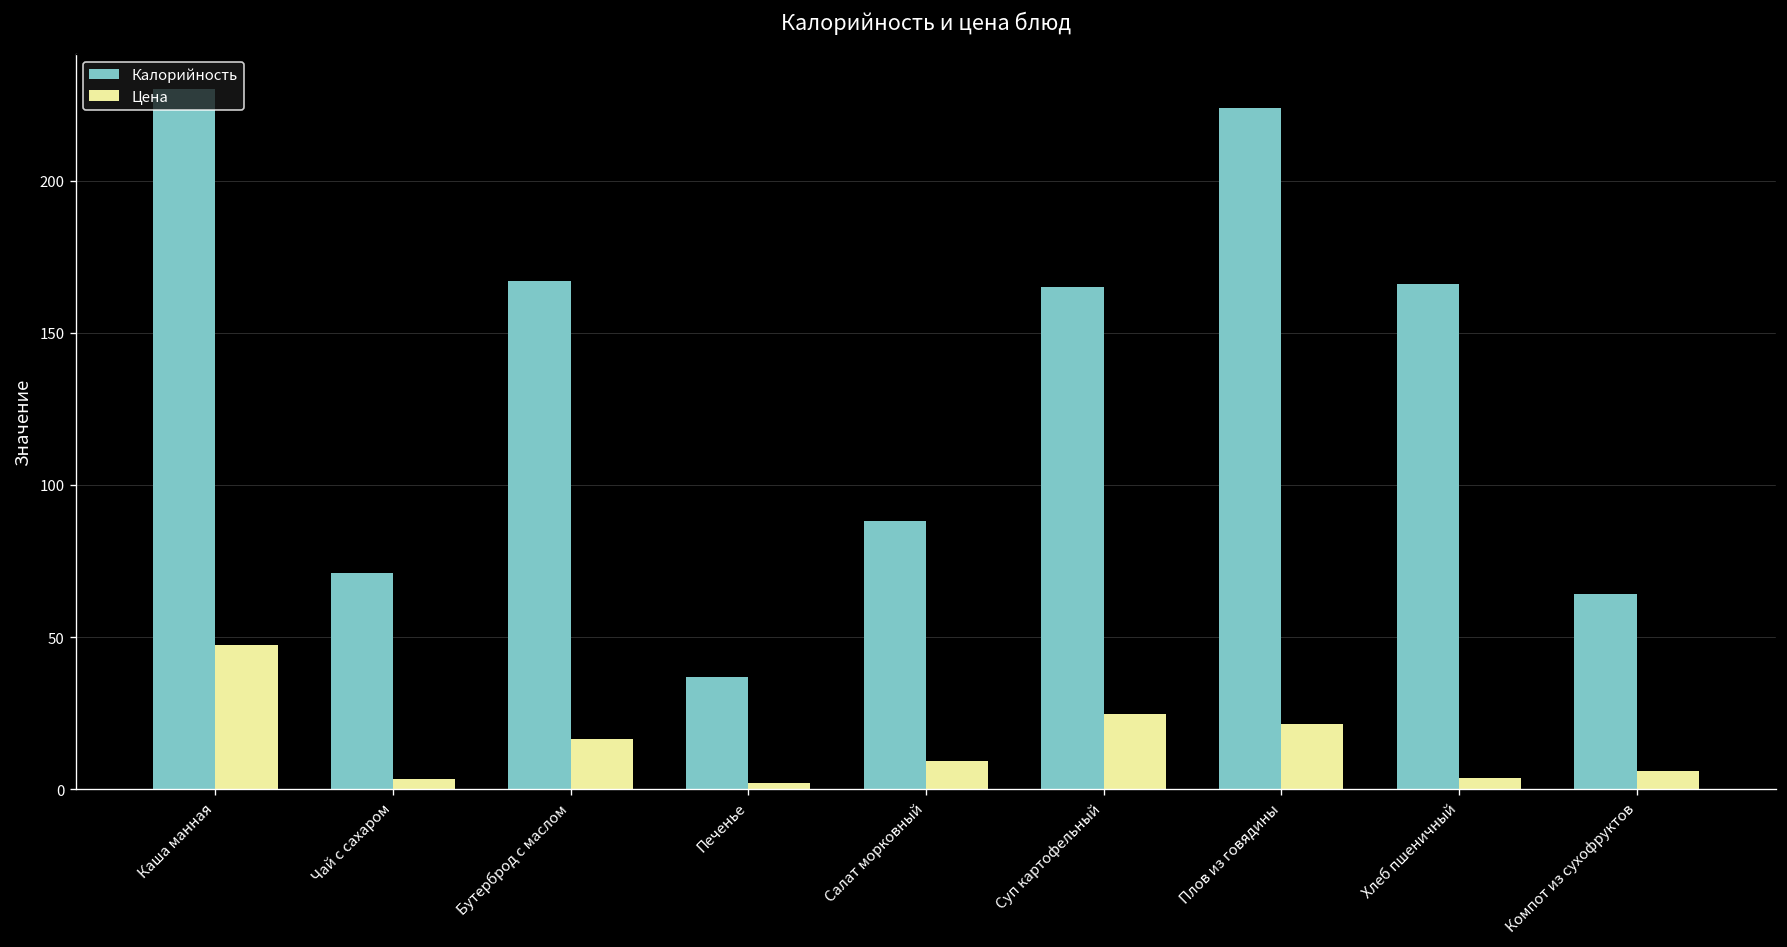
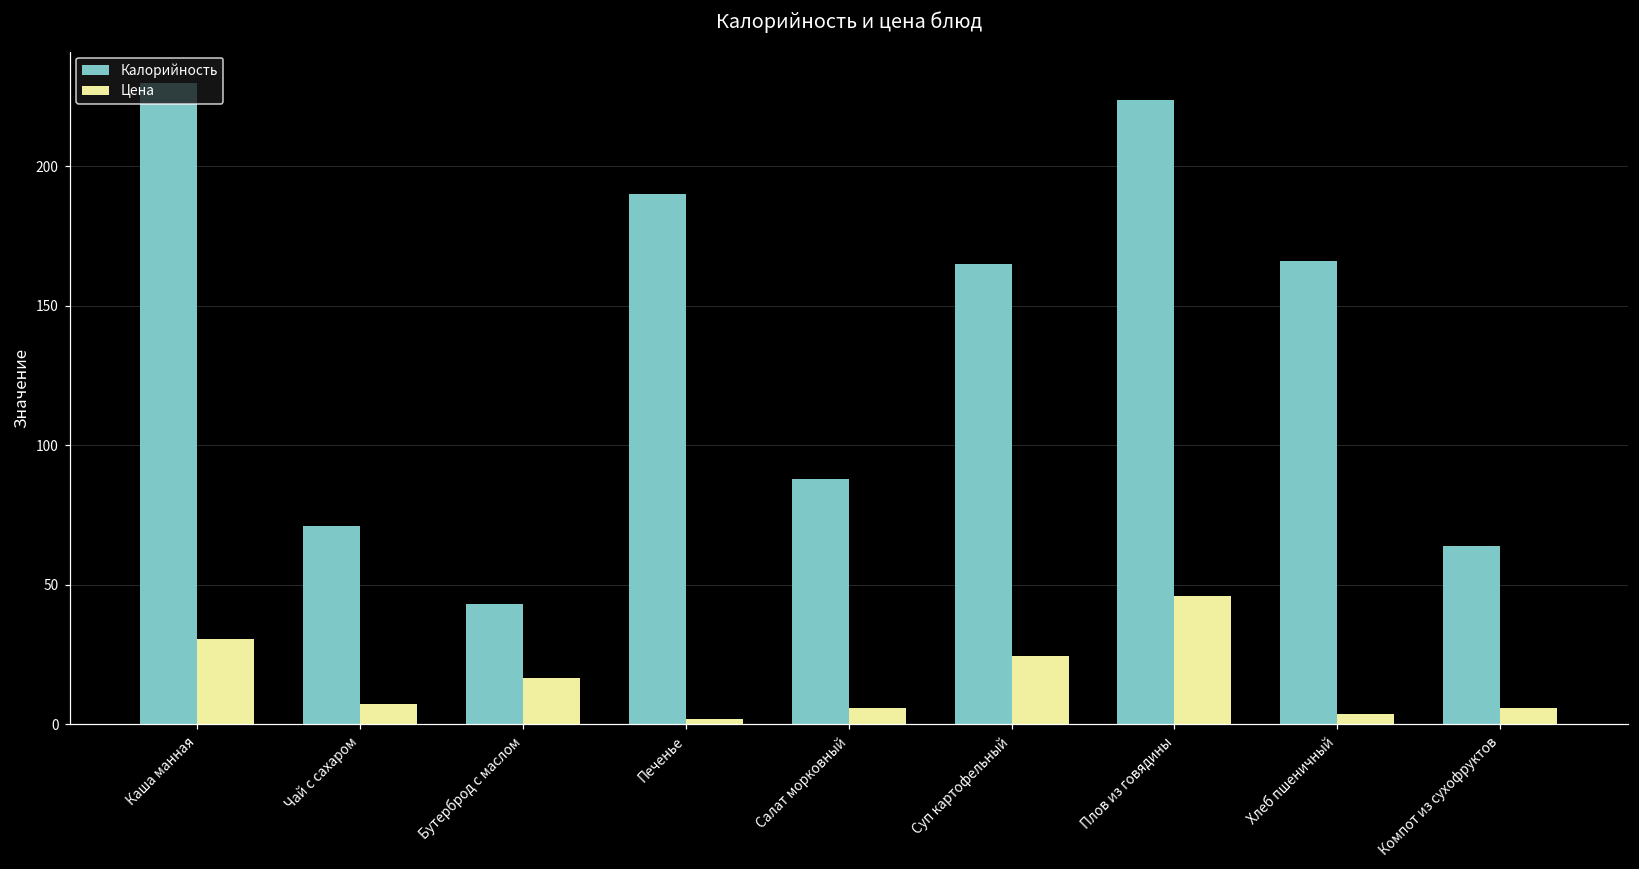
Цена, Каша манная: 47 -> 31
Цена, Чай с сахаром: 3 -> 7
Калорийность, Бутерброд с маслом: 167 -> 43
Калорийность, Печенье: 37 -> 190
Цена, Салат морковный: 9 -> 6
Цена, Плов из говядины: 21 -> 46
